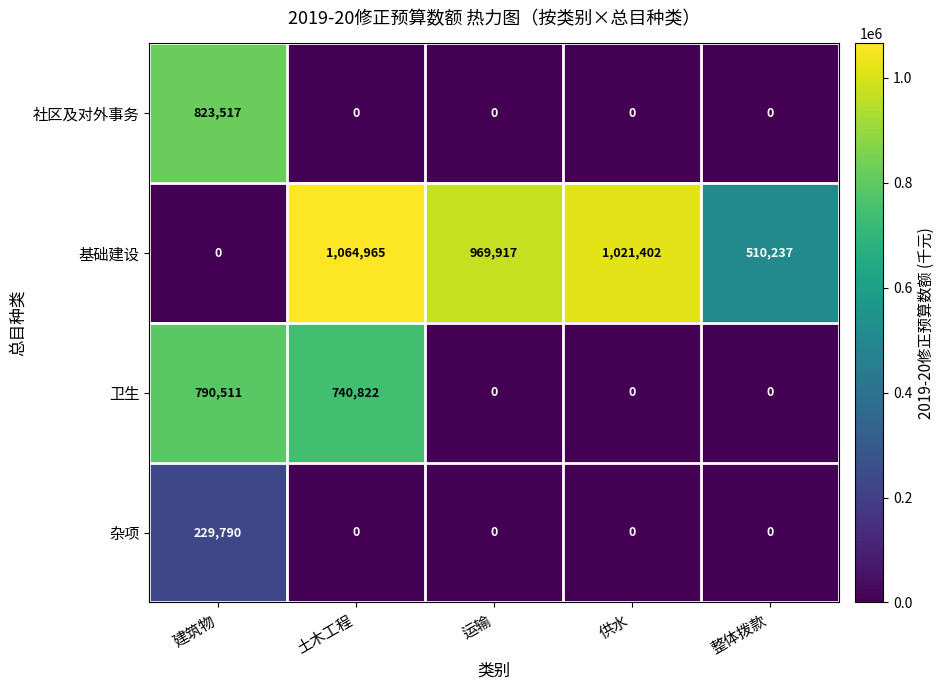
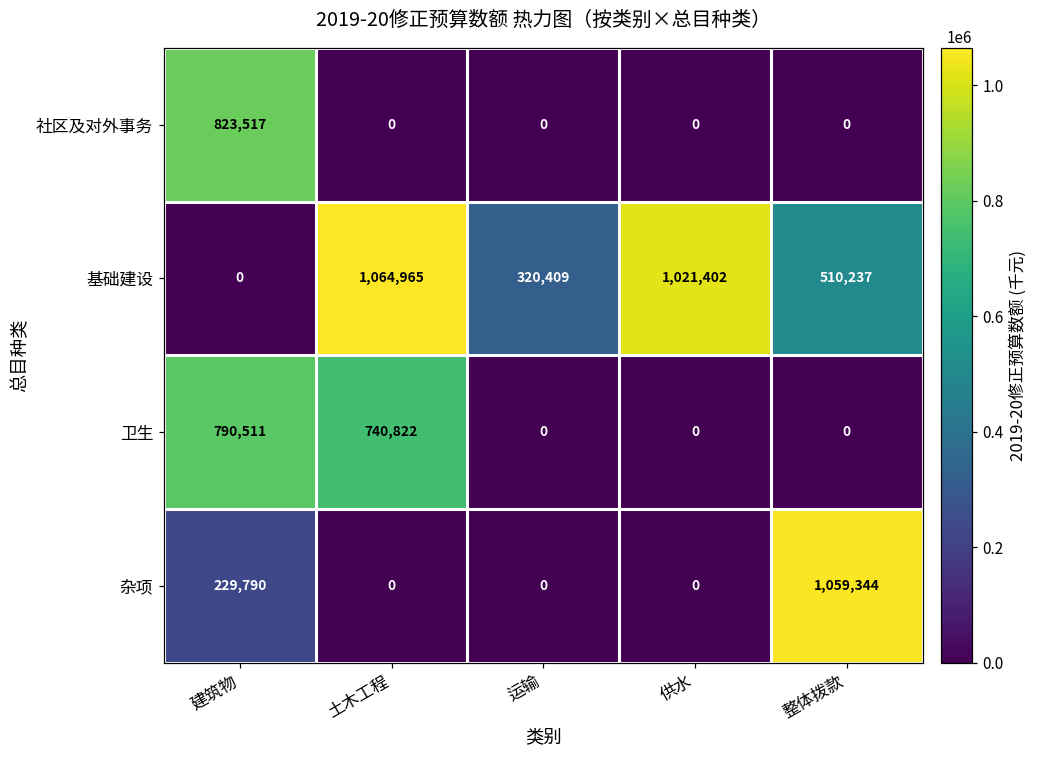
基础建设, 运输: 969,917 -> 320,409
杂项, 整体拨款: 0 -> 1,059,344
